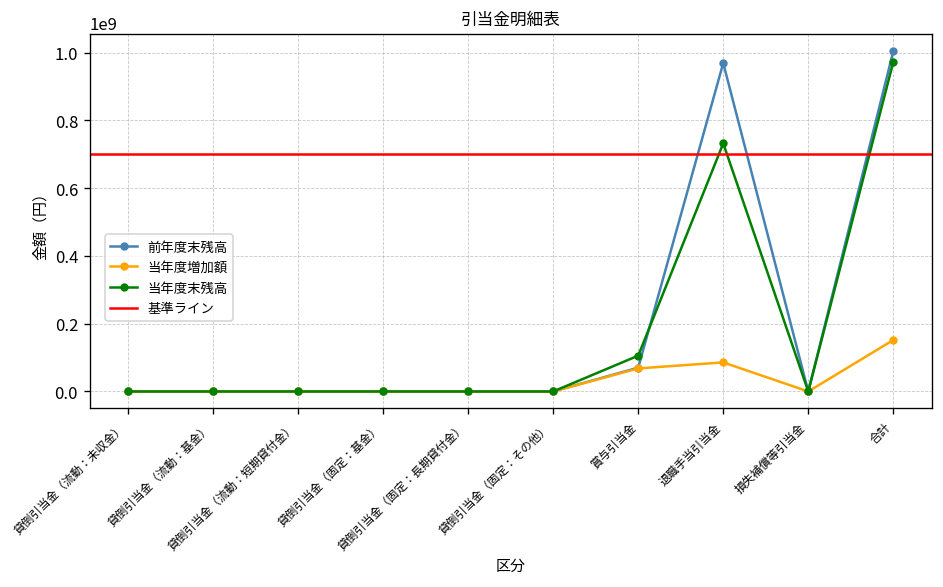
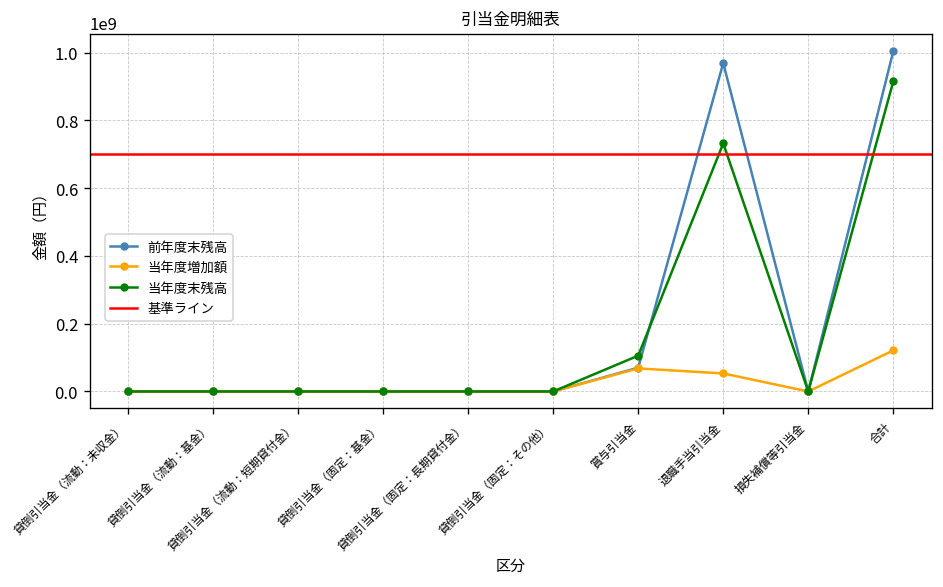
当年度増加額, 退職手当引当金: 90000000 -> 50000000
当年度増加額, 合計: 150000000 -> 120000000
当年度末残高, 合計: 970000000 -> 910000000
